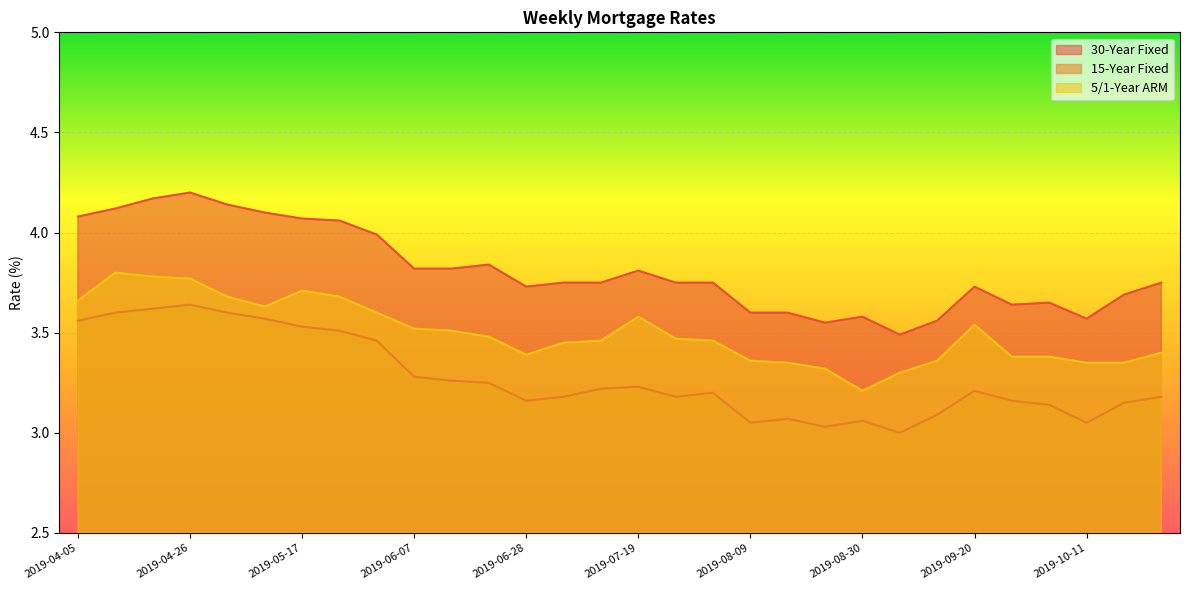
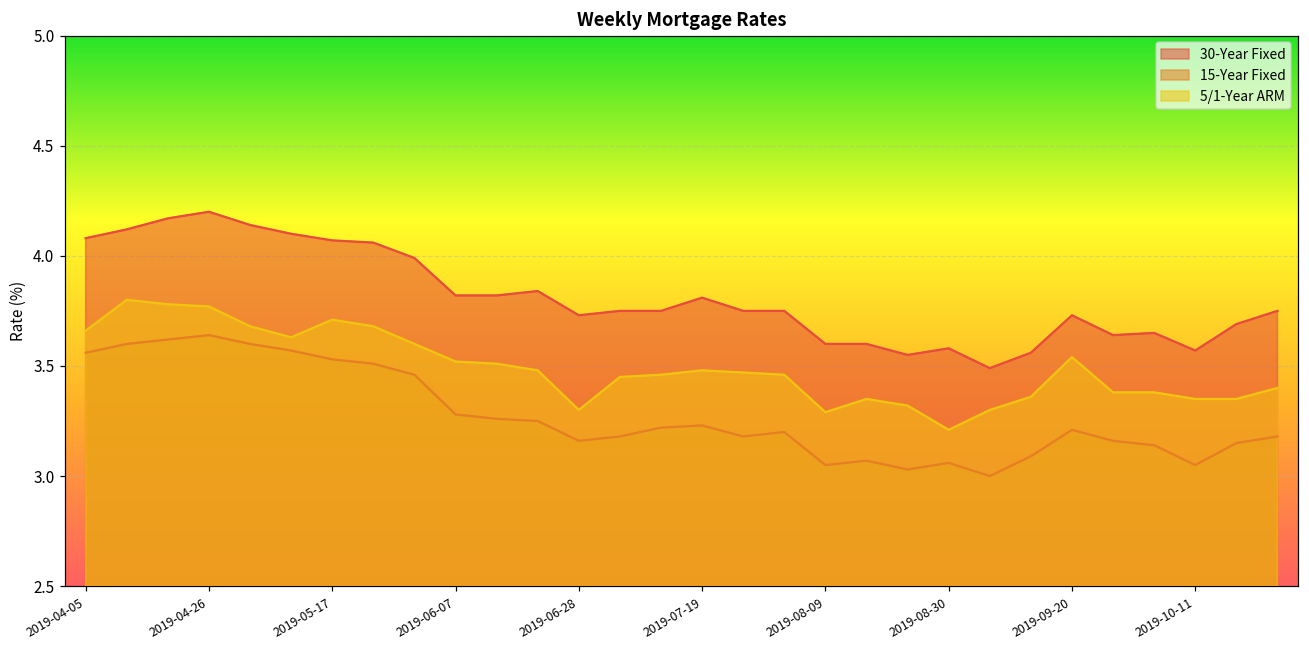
5/1-Year ARM, 2019-06-28: 3.39 -> 3.30
5/1-Year ARM, 2019-07-19: 3.58 -> 3.48
5/1-Year ARM, 2019-08-09: 3.36 -> 3.29
